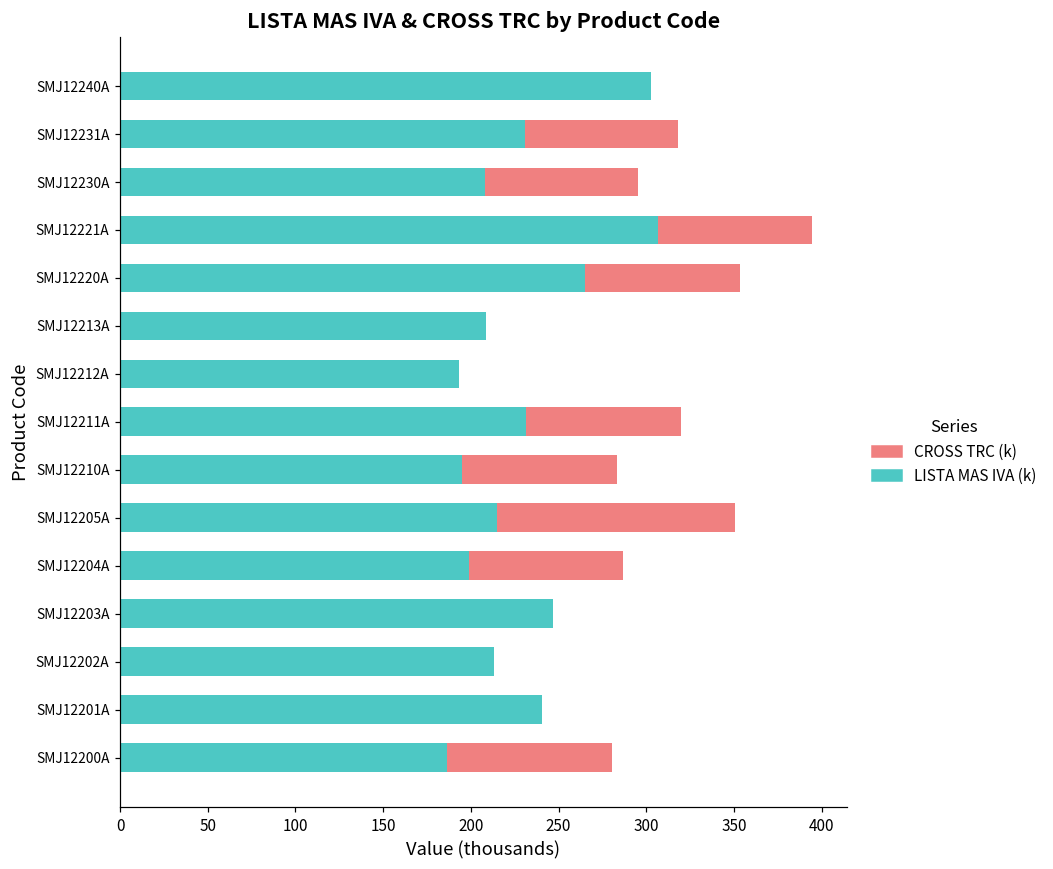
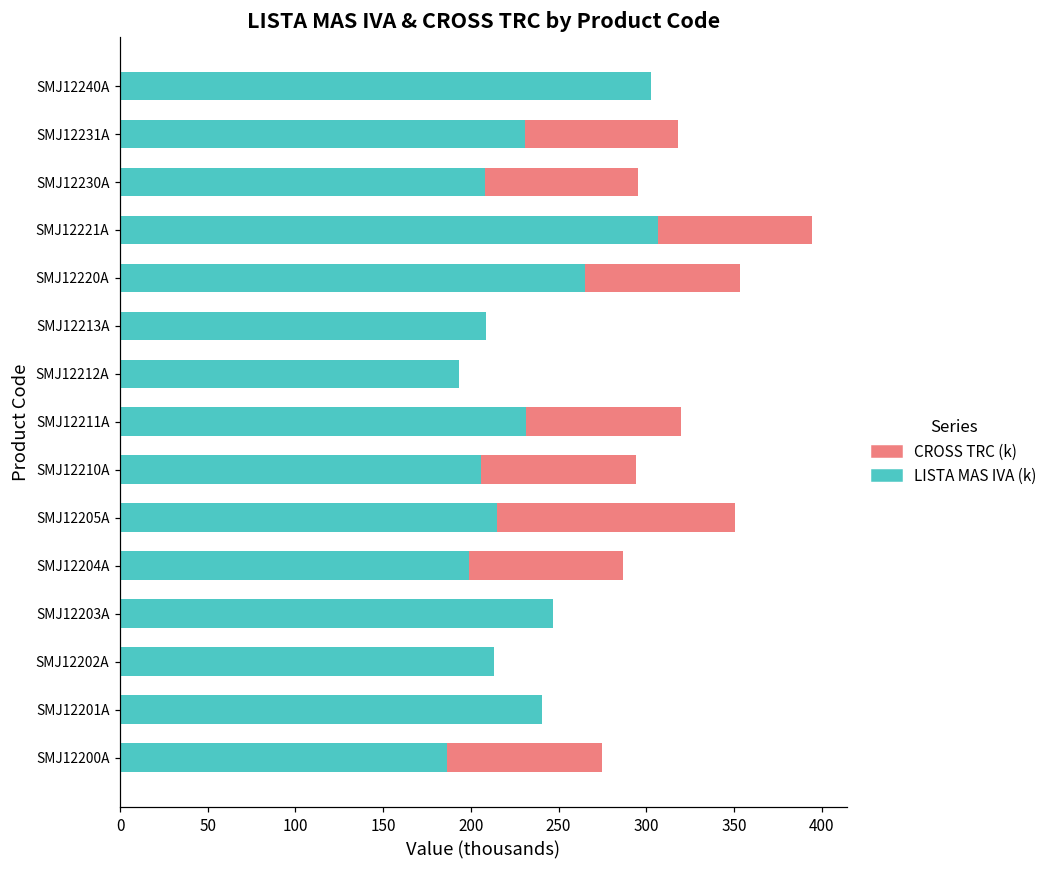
LISTA MAS IVA (k), SMJ12210A: 195 -> 206
CROSS TRC (k), SMJ12200A: 94 -> 88
